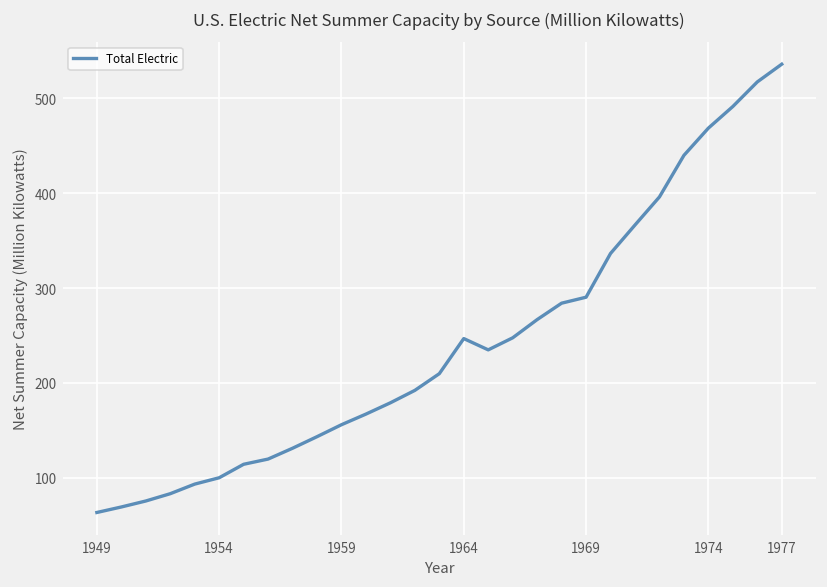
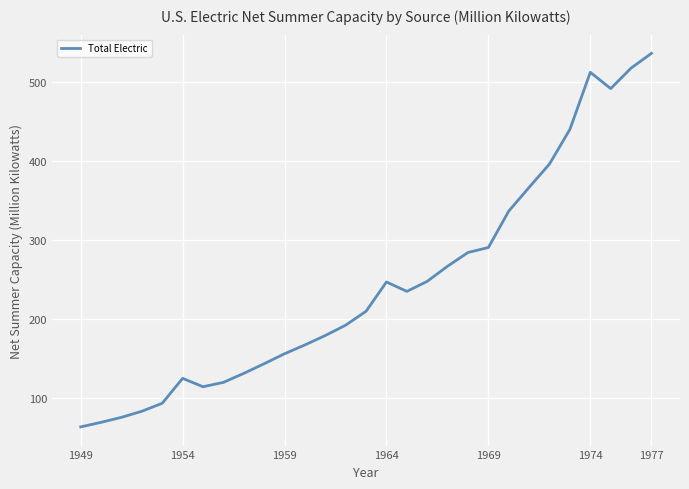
1954: 100 -> 120
1974: 470 -> 510
